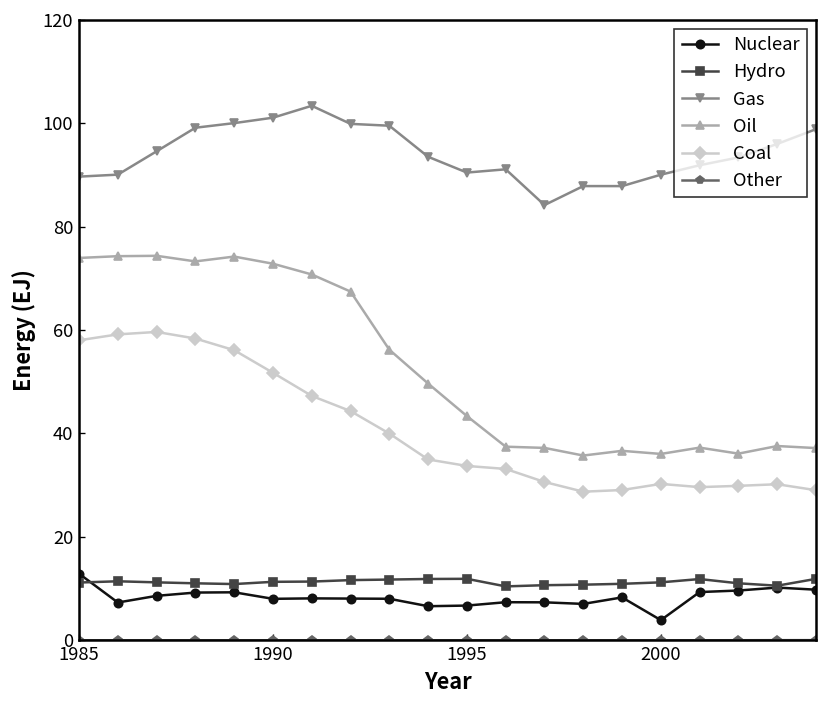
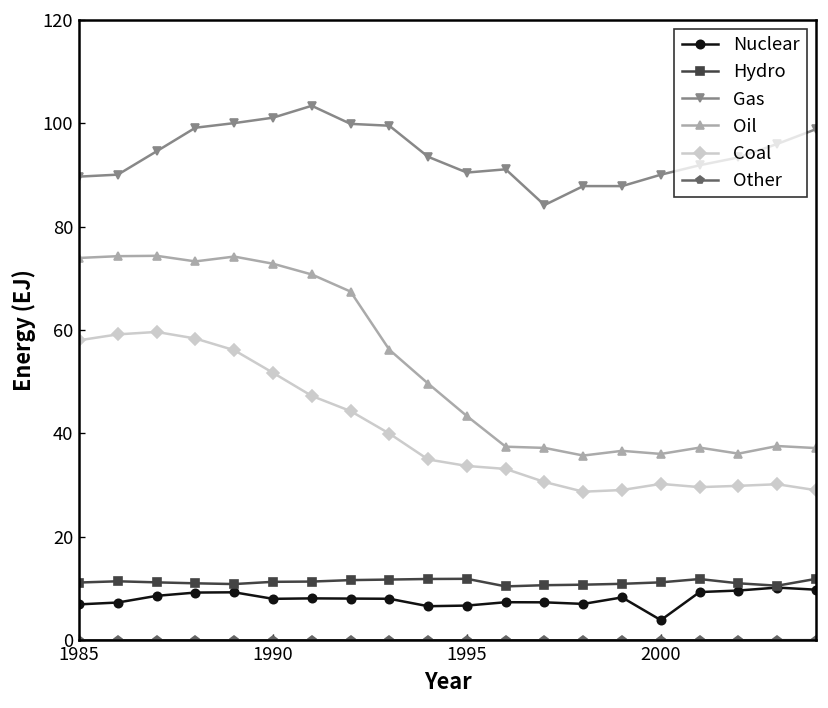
Nuclear, 1985: 13 -> 7
